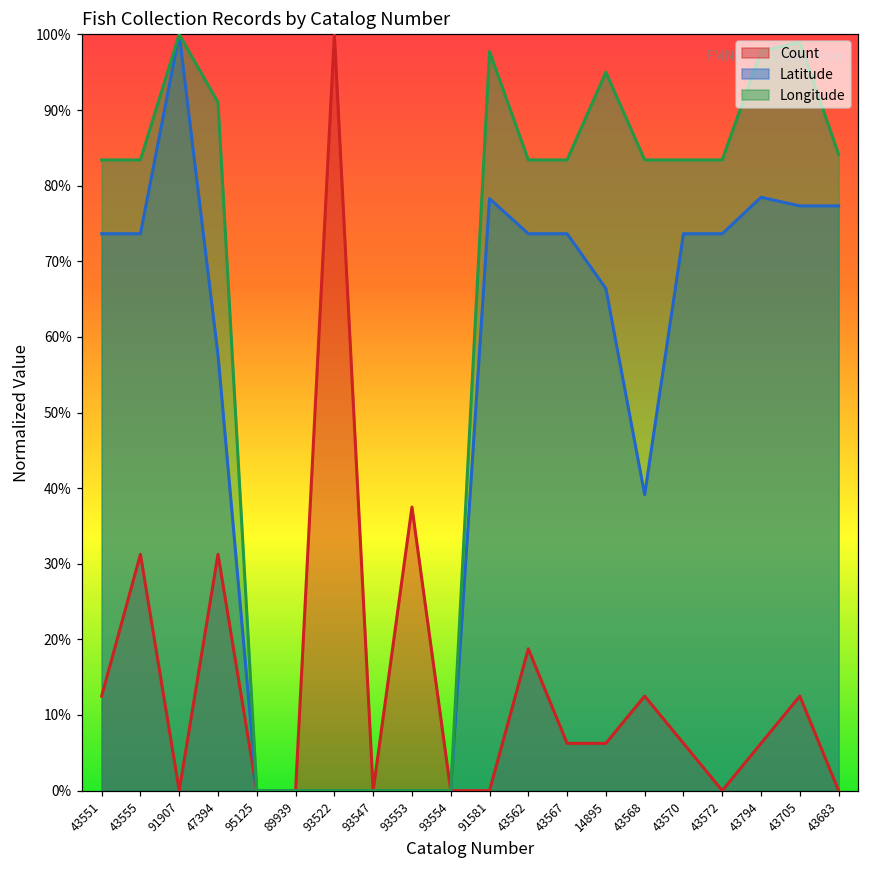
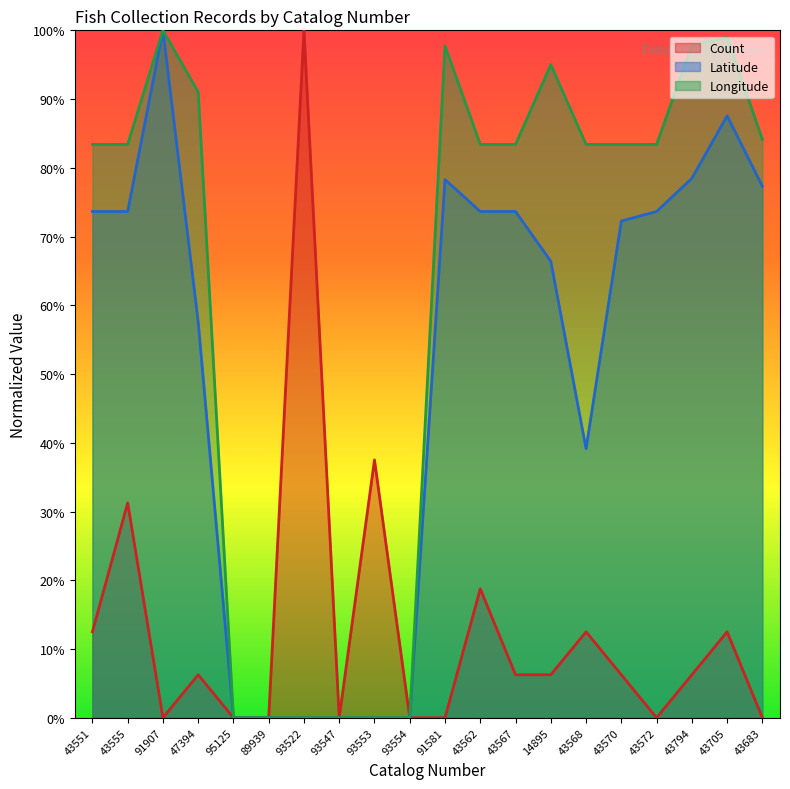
Count, 47394: 31% -> 6%
Latitude, 43570: 74% -> 72%
Latitude, 43705: 77% -> 88%
